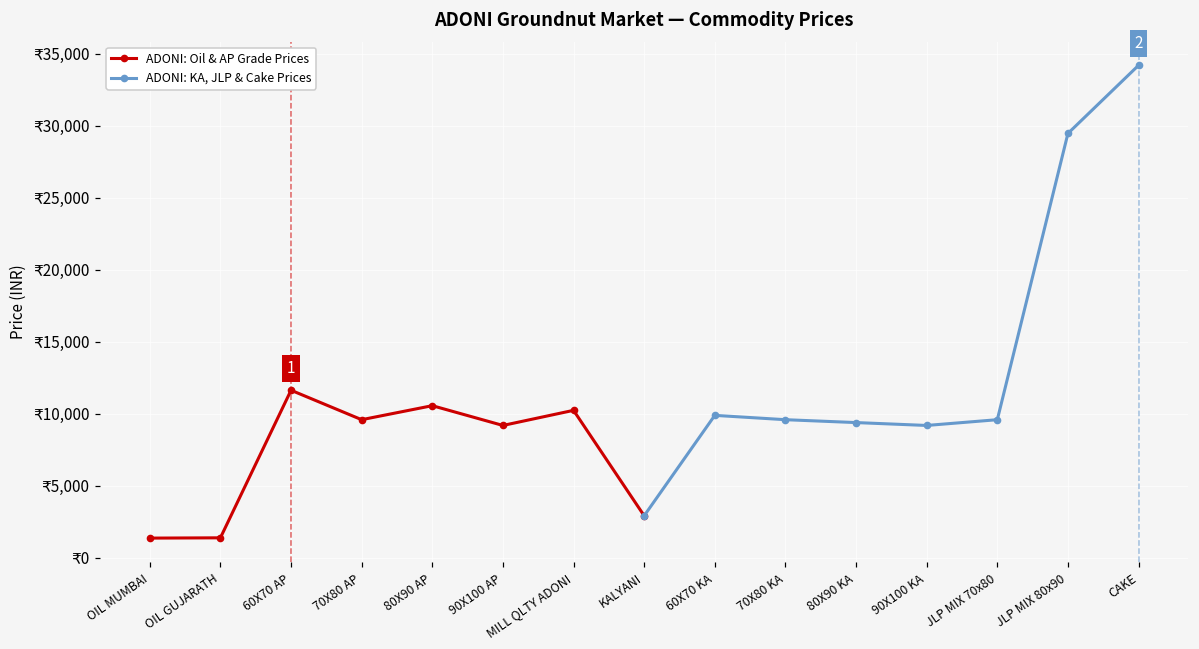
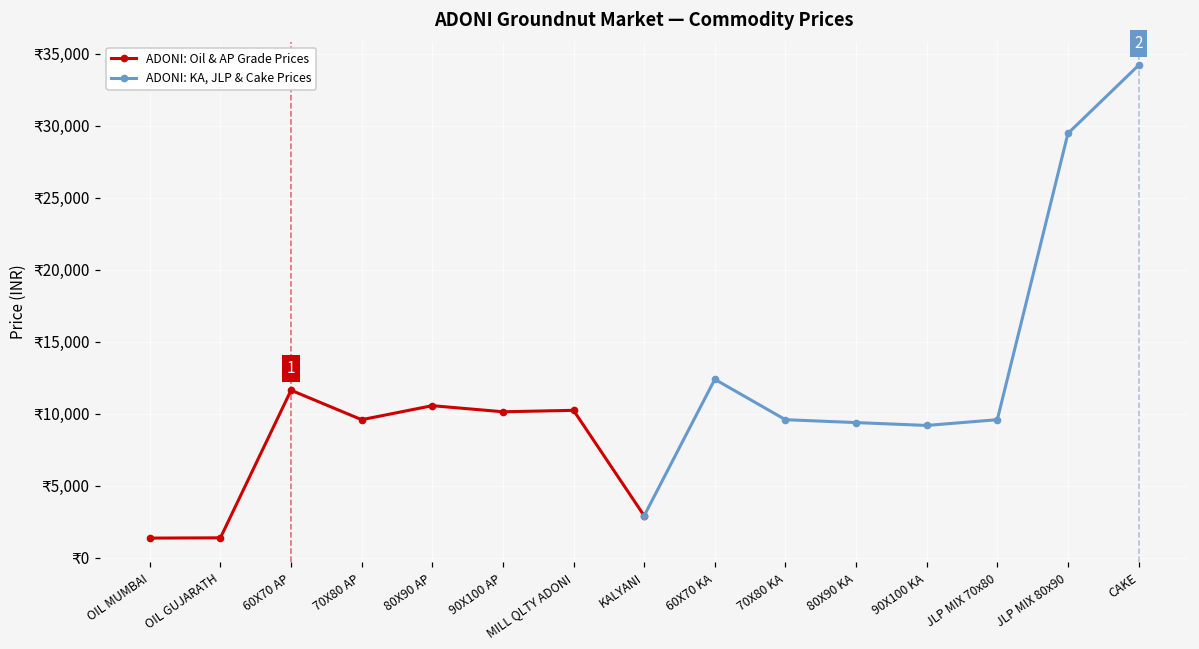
ADONI: Oil & AP Grade Prices, 90X100 AP: ₹9,200 -> ₹10,200
ADONI: KA, JLP & Cake Prices, 60X70 KA: ₹9,900 -> ₹12,400
